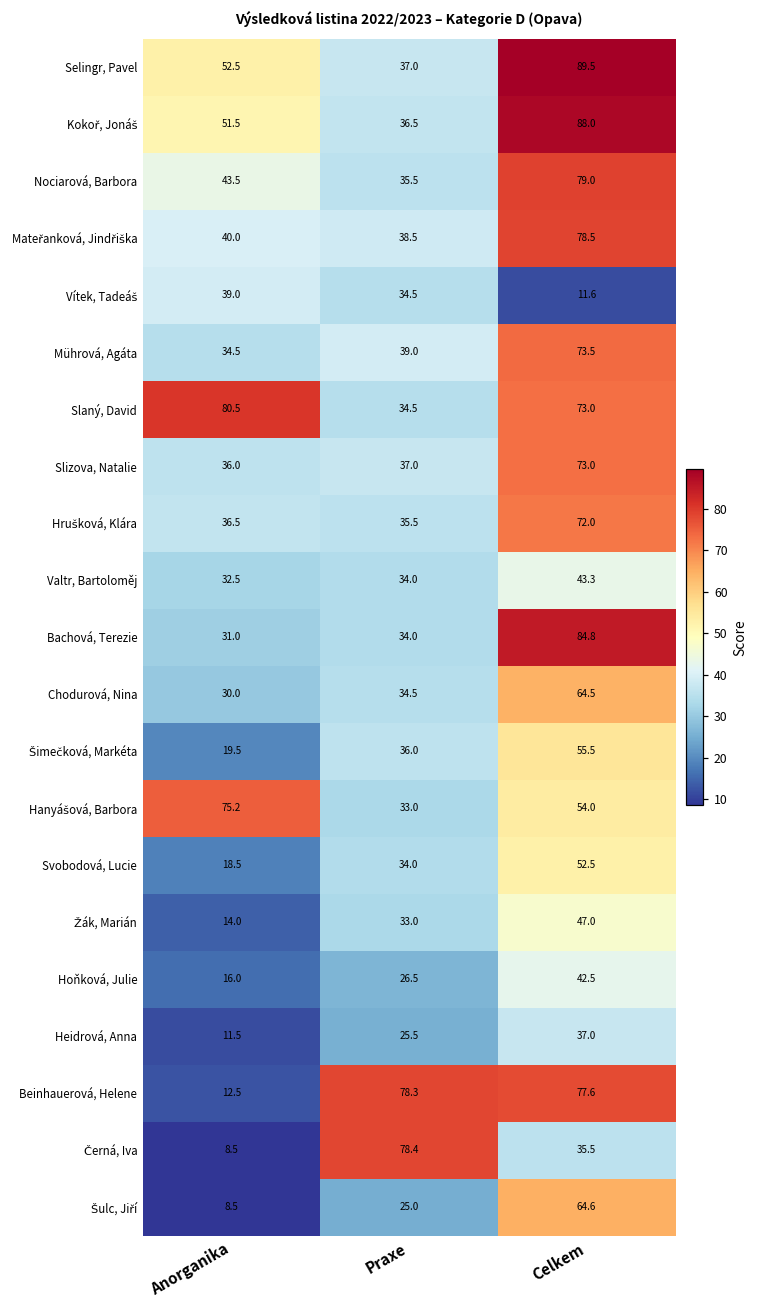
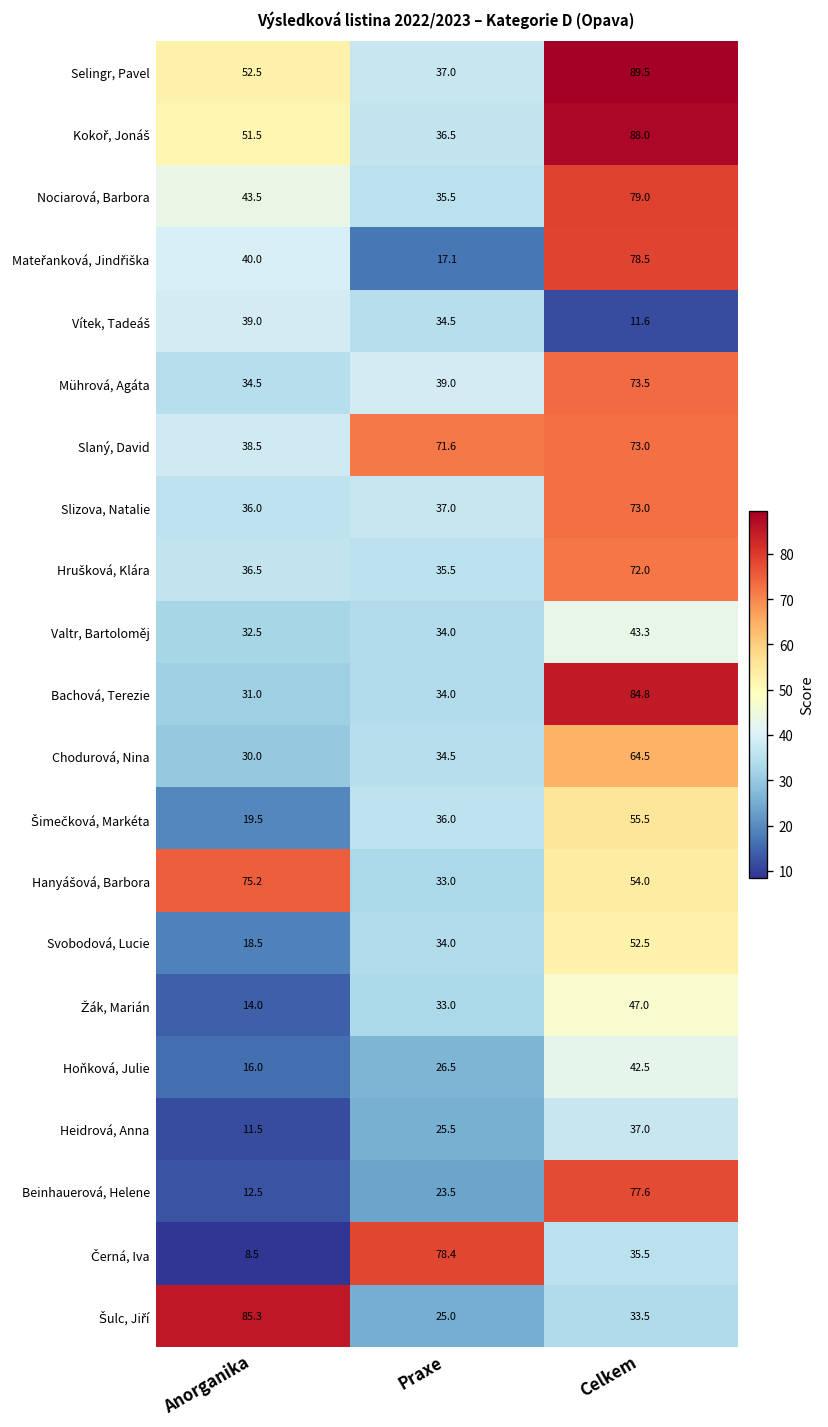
Mateřanková, Jindřiška, Praxe: 38.5 -> 17.1
Slaný, David, Anorganika: 80.5 -> 38.5
Slaný, David, Praxe: 34.5 -> 71.6
Beinhauerová, Helene, Praxe: 78.3 -> 23.5
Šulc, Jiří, Anorganika: 8.5 -> 85.3
Šulc, Jiří, Celkem: 64.6 -> 33.5
